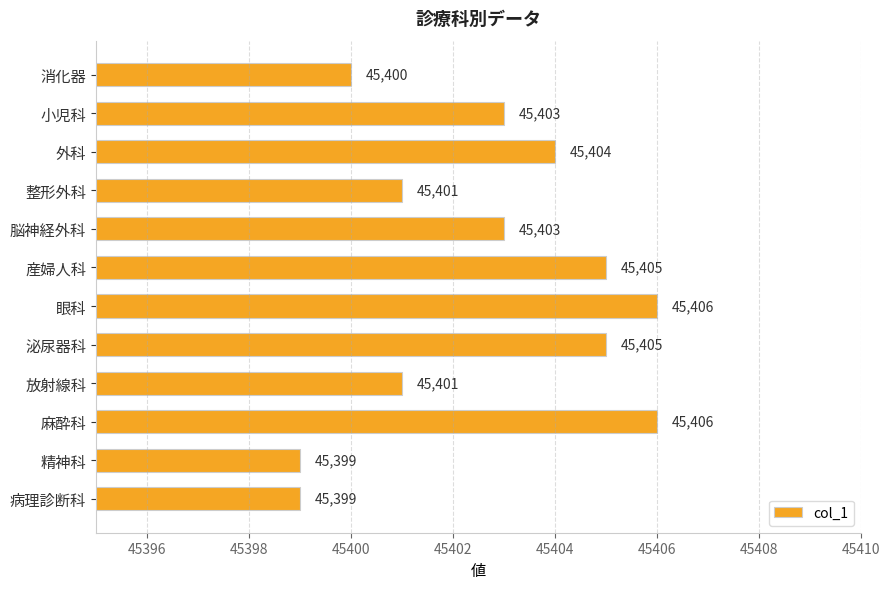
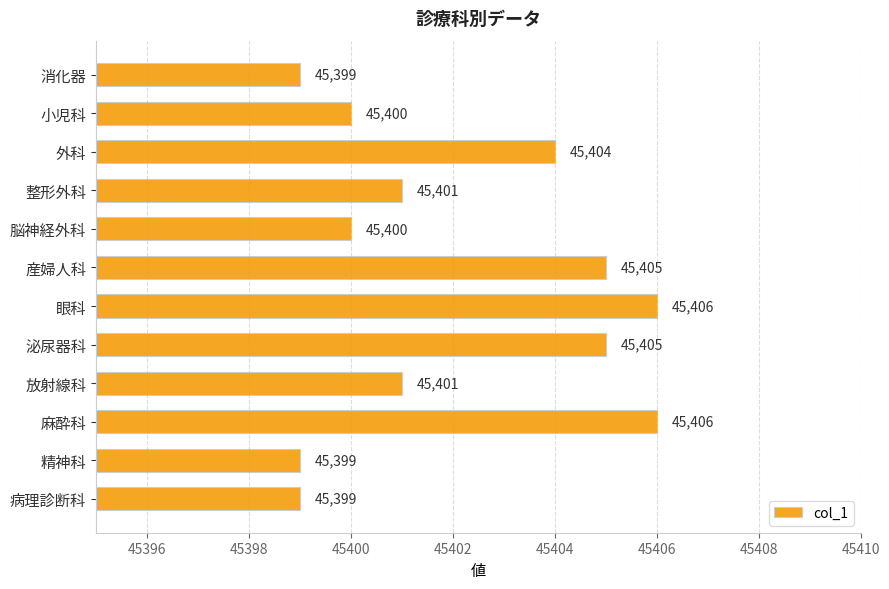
消化器: 45,400 -> 45,399
小児科: 45,403 -> 45,400
脳神経外科: 45,403 -> 45,400
